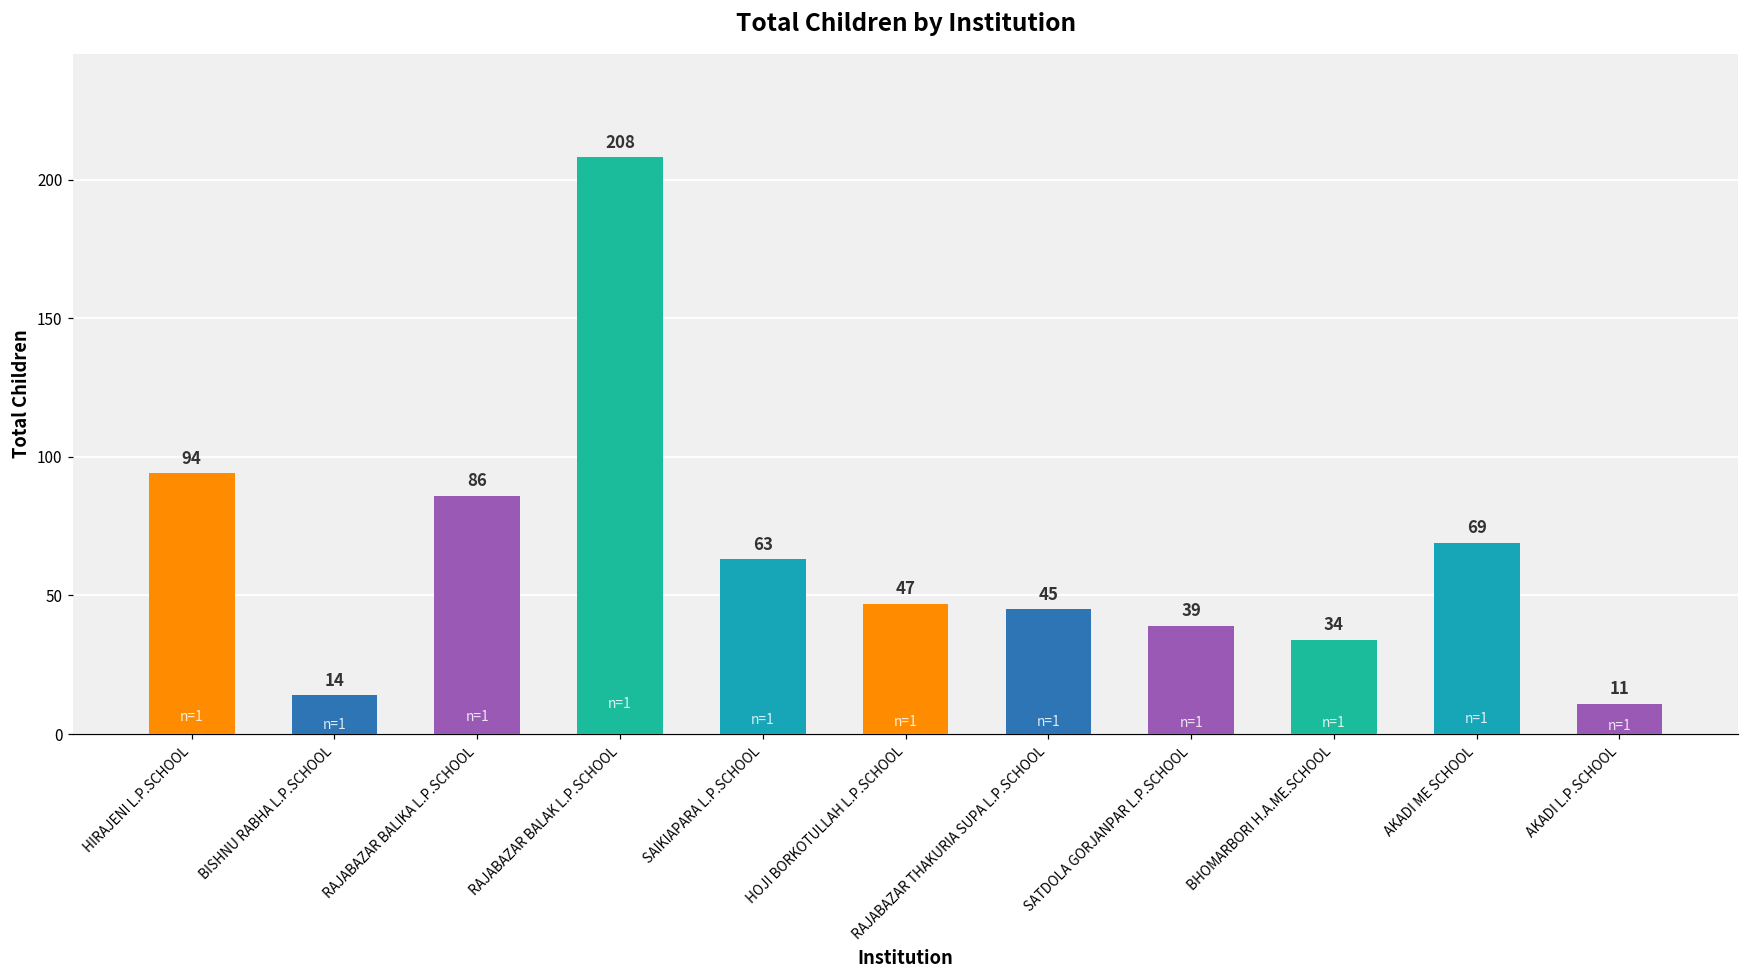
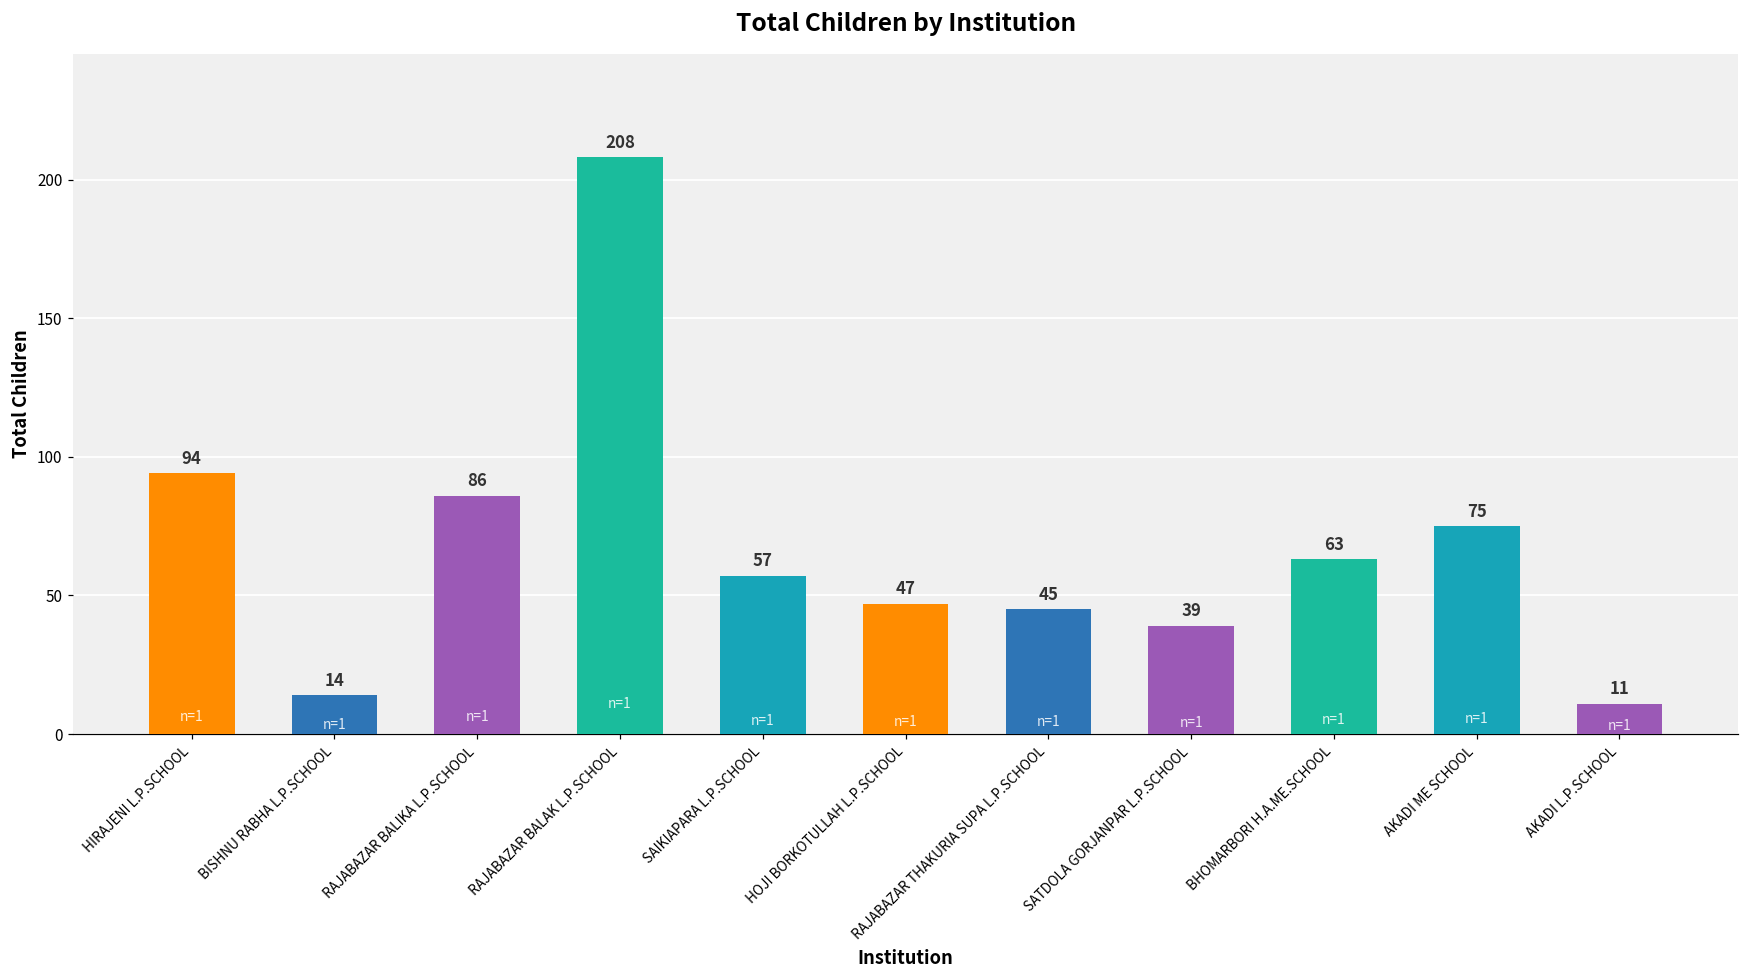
SAIKIAPARA L.P.SCHOOL: 63 -> 57
BHOMARBORI H.A.ME.SCHOOL: 34 -> 63
AKADI ME SCHOOL: 69 -> 75
